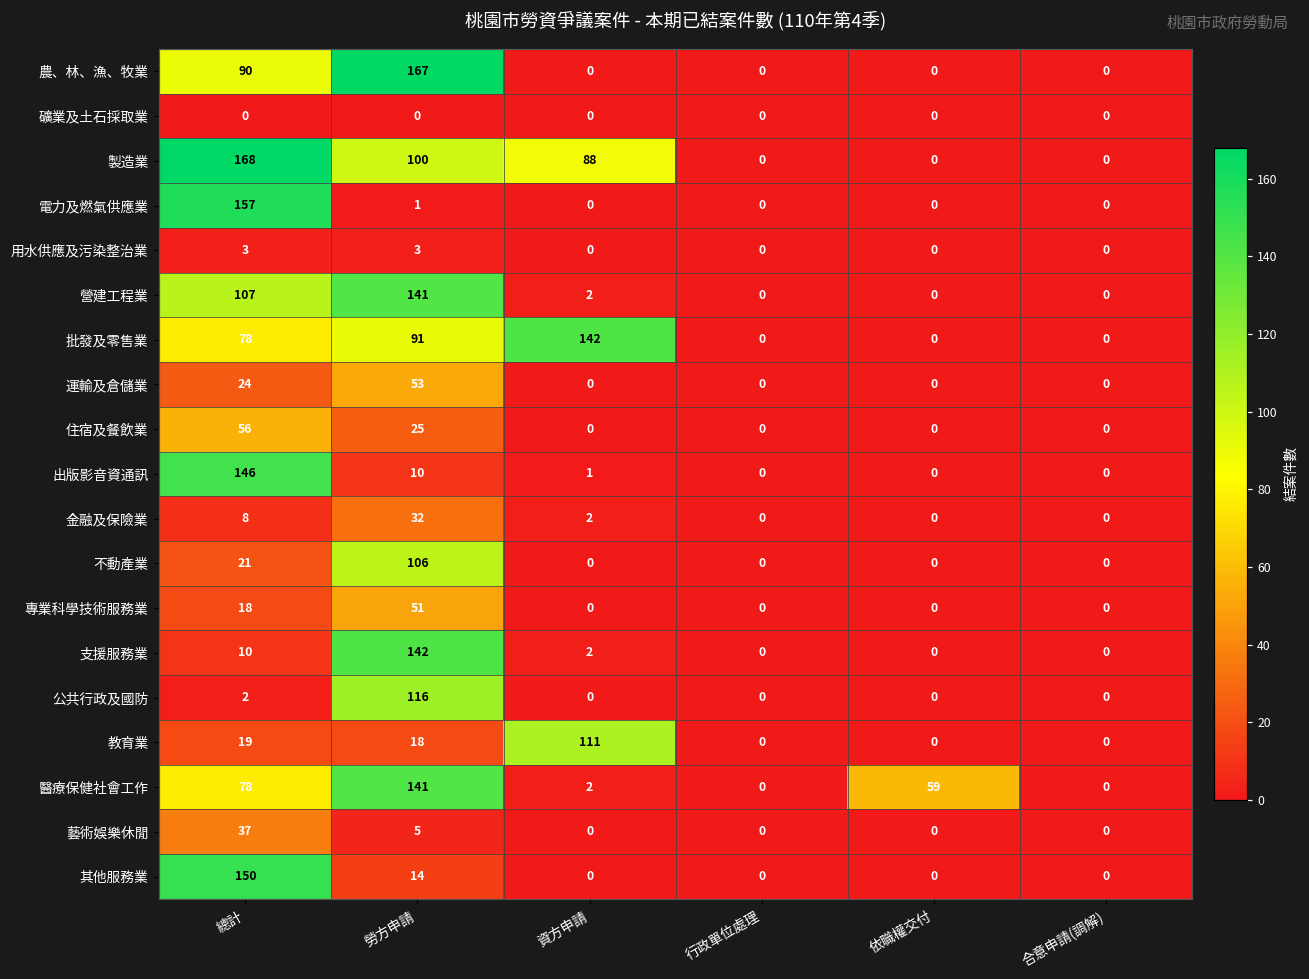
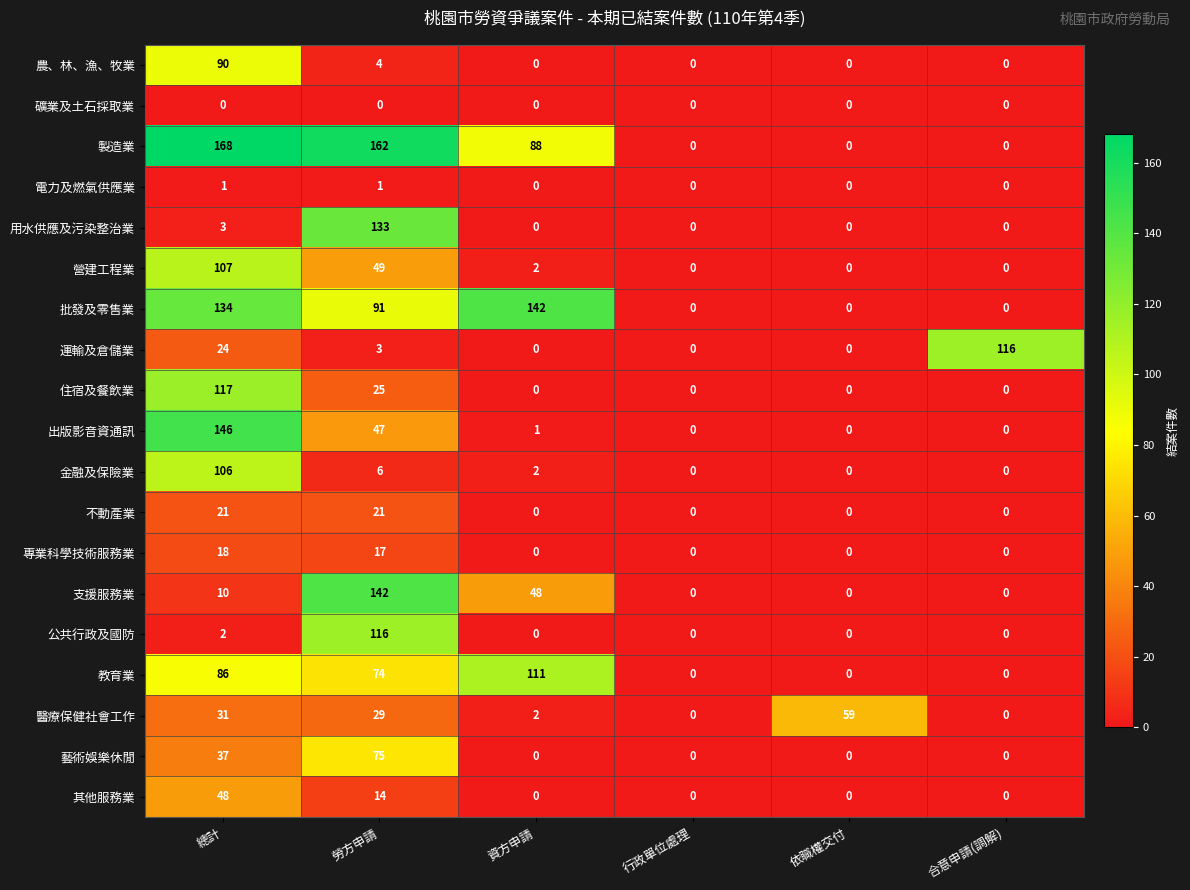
農、林、漁、牧業, 勞方申請: 167 -> 4
製造業, 勞方申請: 100 -> 162
電力及燃氣供應業, 總計: 157 -> 1
用水供應及污染整治業, 勞方申請: 3 -> 133
營建工程業, 勞方申請: 141 -> 49
批發及零售業, 總計: 78 -> 134
運輸及倉儲業, 勞方申請: 53 -> 3
運輸及倉儲業, 合意申請(調解): 0 -> 116
住宿及餐飲業, 總計: 56 -> 117
出版影音資通訊, 勞方申請: 10 -> 47
金融及保險業, 總計: 8 -> 106
金融及保險業, 勞方申請: 32 -> 6
不動產業, 勞方申請: 106 -> 21
專業科學技術服務業, 勞方申請: 51 -> 17
支援服務業, 資方申請: 2 -> 48
教育業, 總計: 19 -> 86
教育業, 勞方申請: 18 -> 74
醫療保健社會工作, 總計: 78 -> 31
醫療保健社會工作, 勞方申請: 141 -> 29
藝術娛樂休閒, 勞方申請: 5 -> 75
其他服務業, 總計: 150 -> 48
